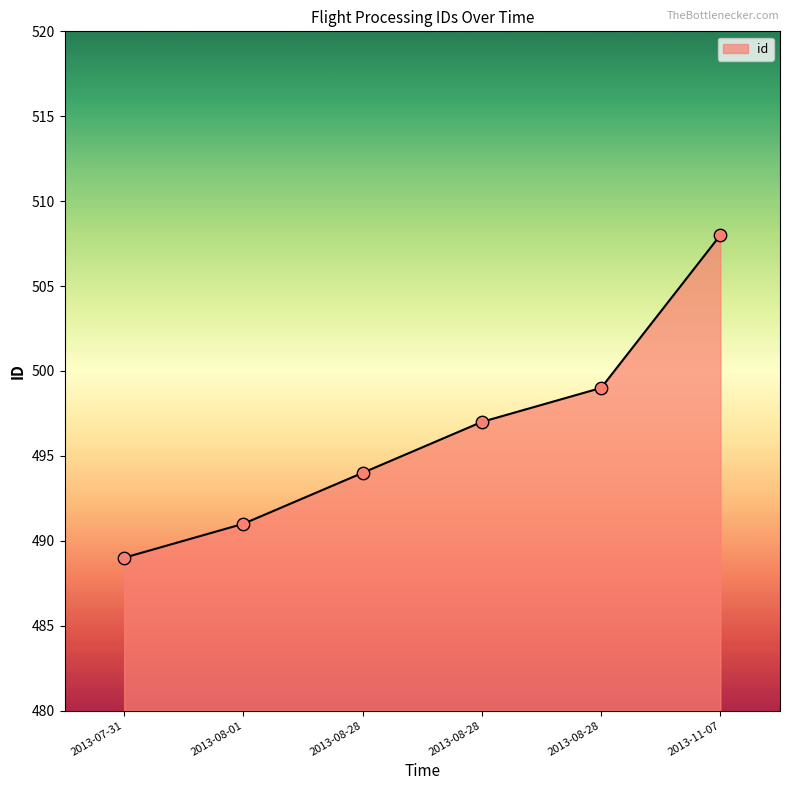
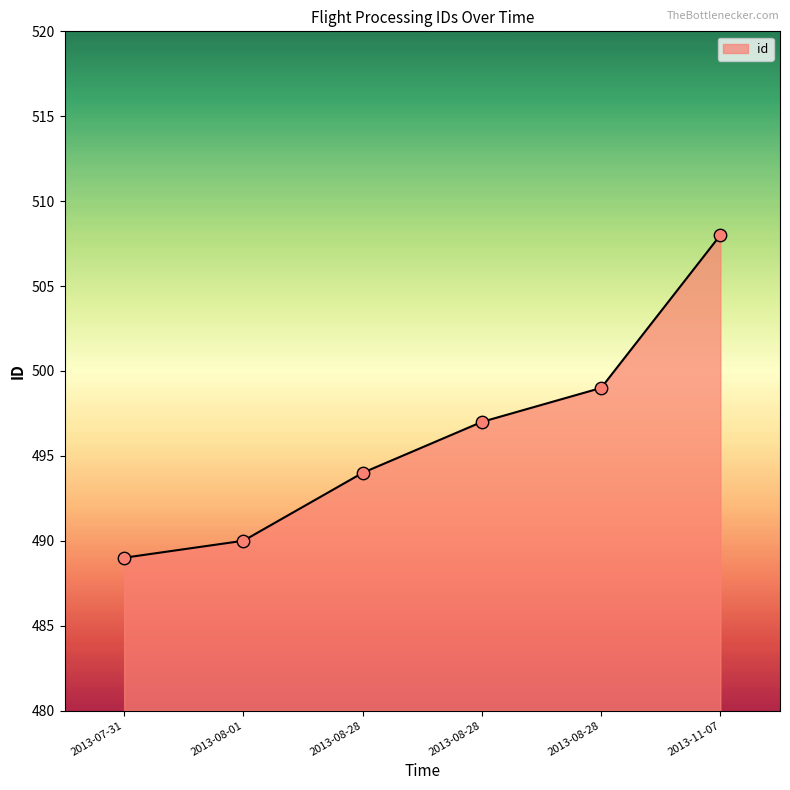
2013-08-01: 491 -> 490
